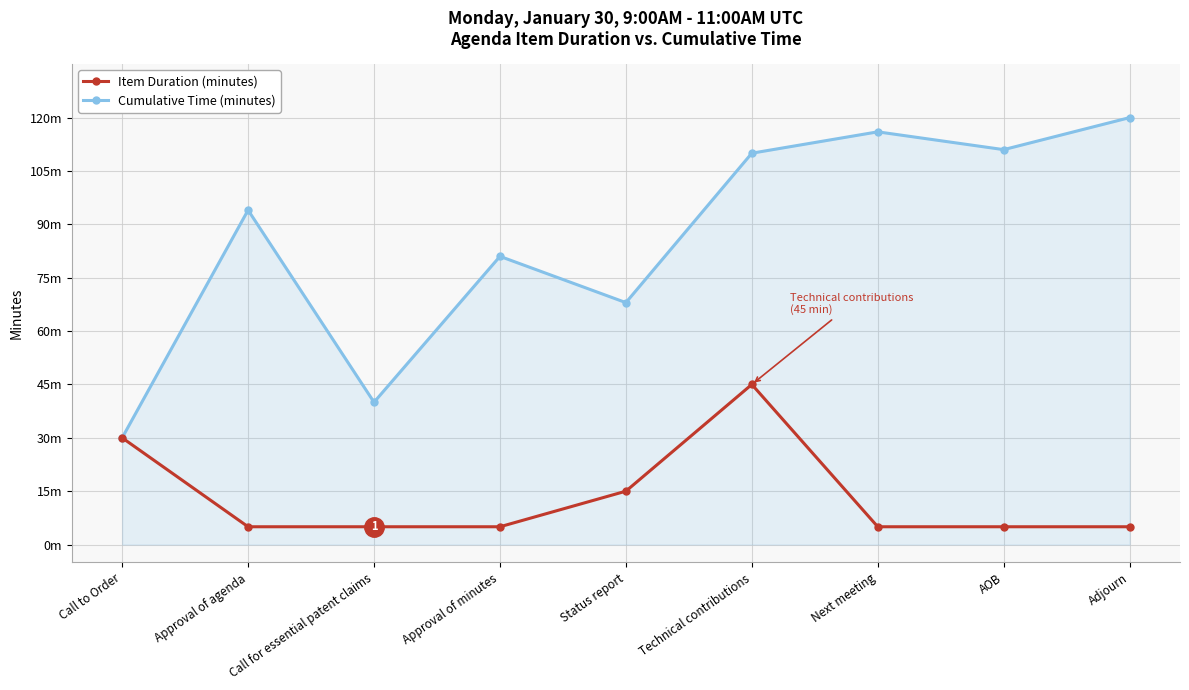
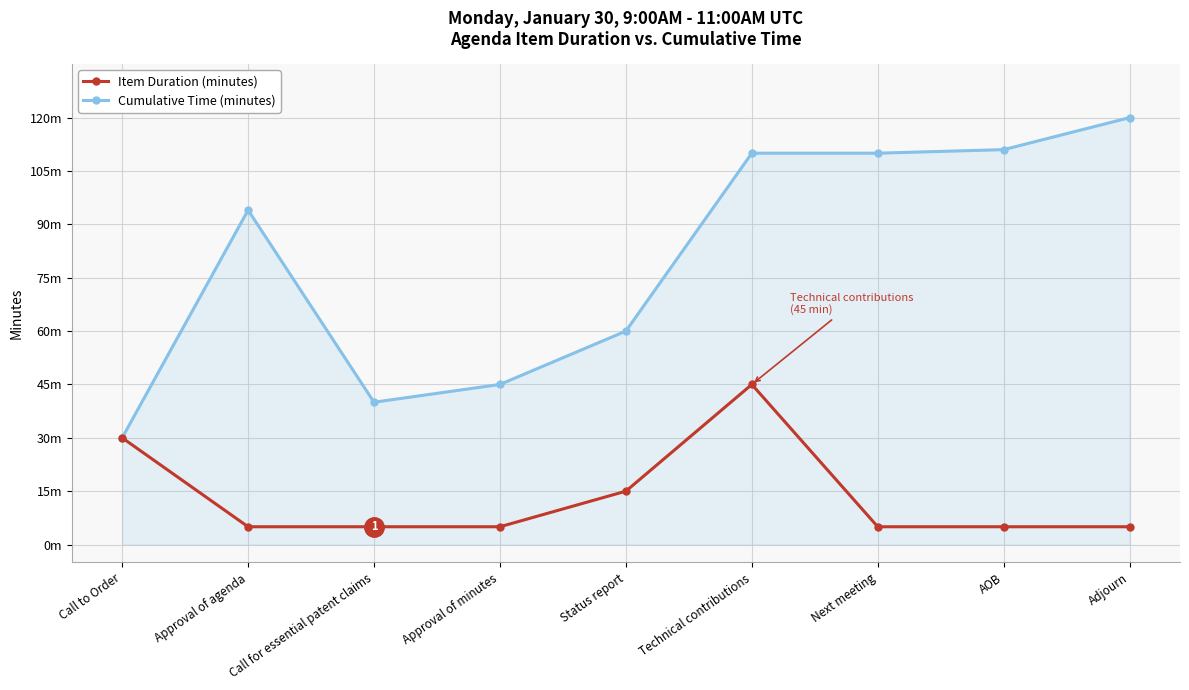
Cumulative Time (minutes), Approval of minutes: 81m -> 45m
Cumulative Time (minutes), Status report: 68m -> 60m
Cumulative Time (minutes), Next meeting: 116m -> 110m
